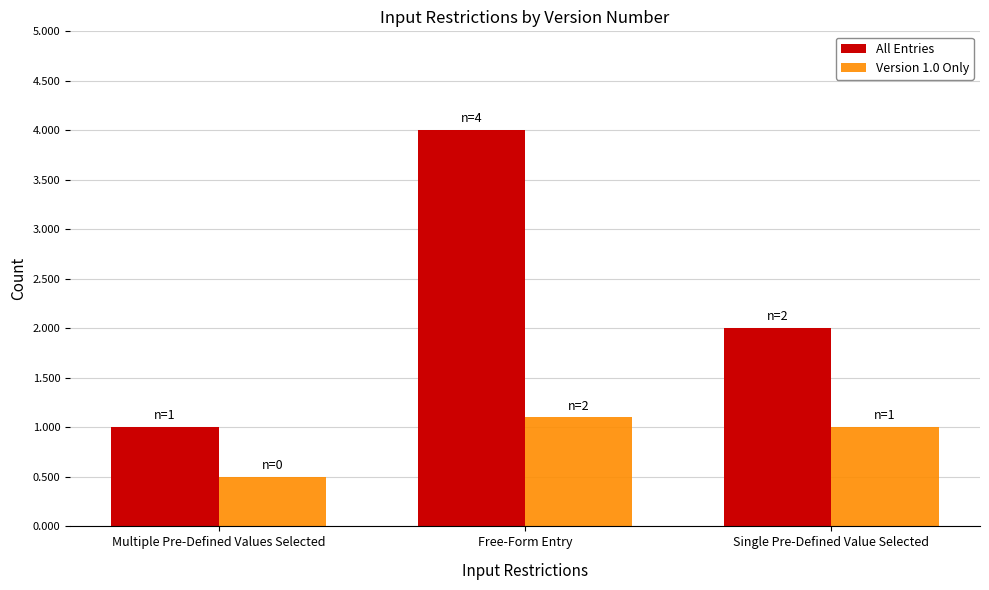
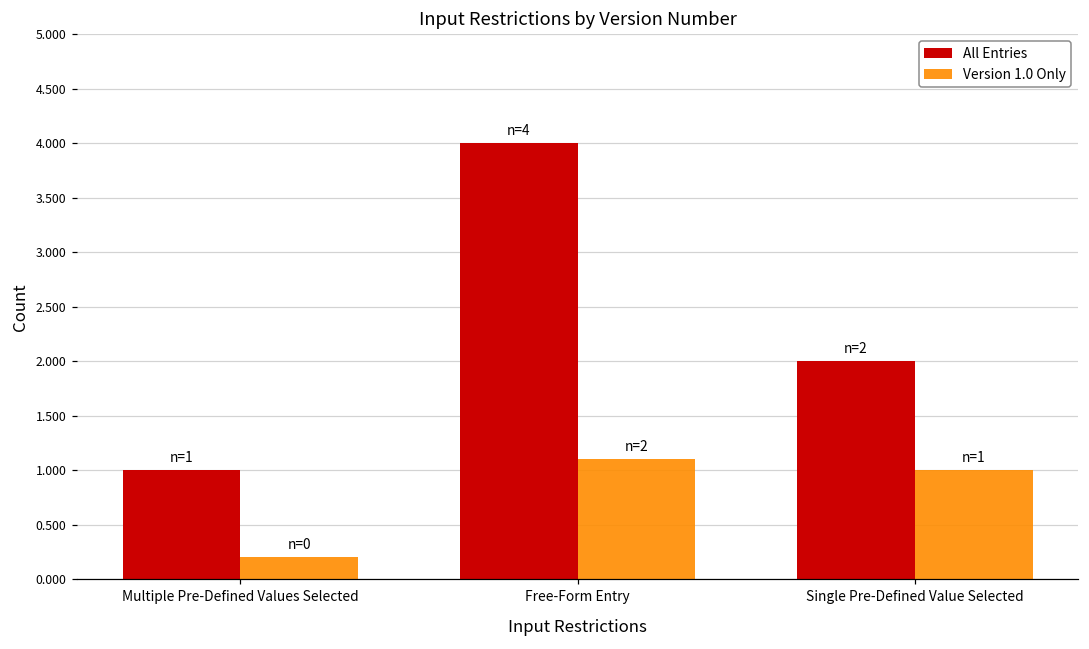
Version 1.0 Only, Multiple Pre-Defined Values Selected: 0.5 -> 0.2
